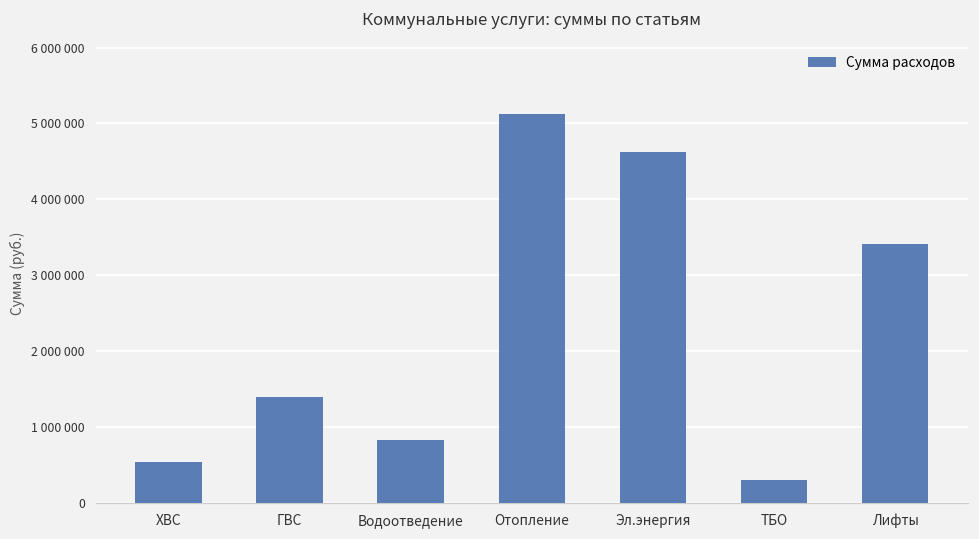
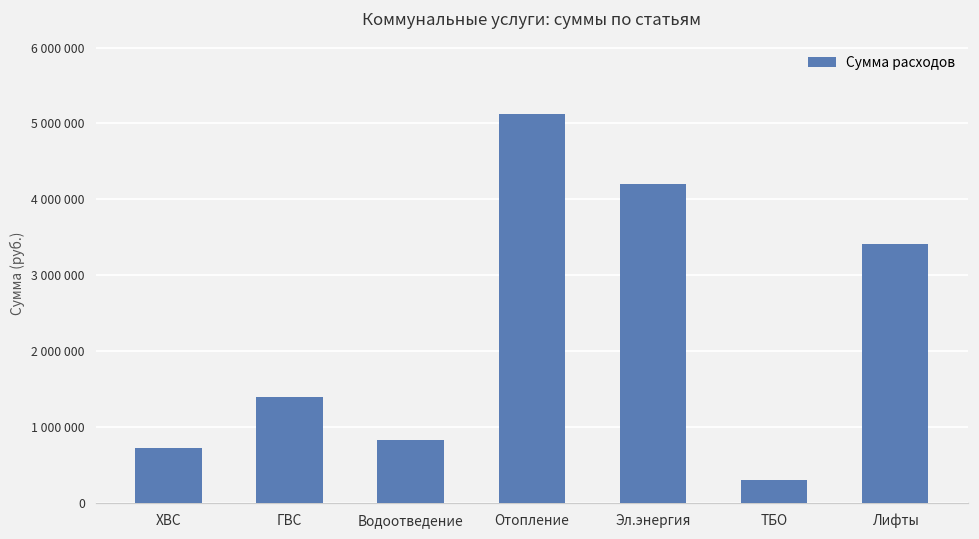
ХВС: 500000 -> 700000
Эл.энергия: 4600000 -> 4200000
